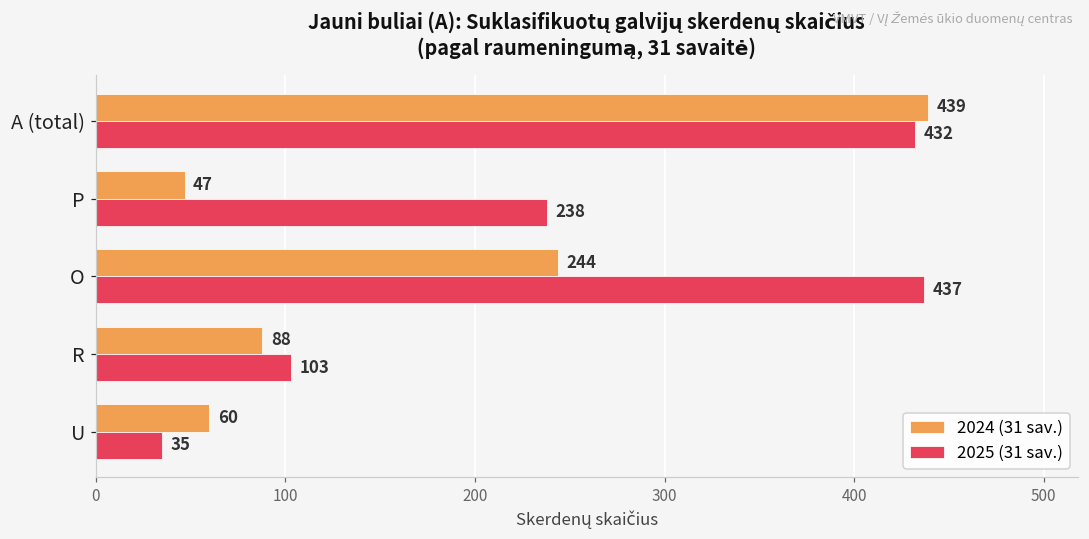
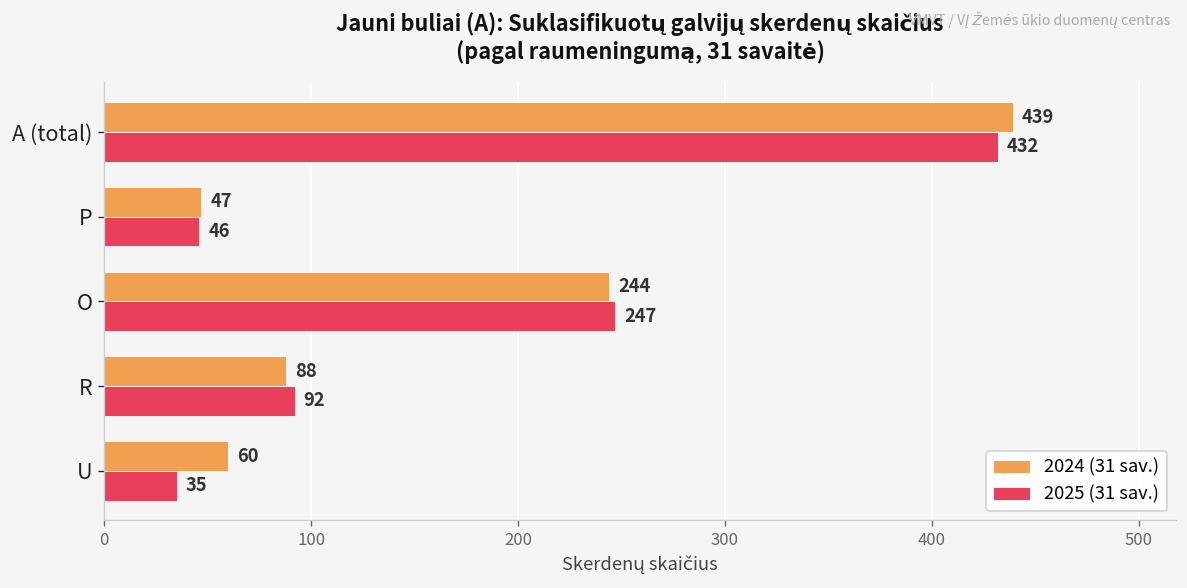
2025 (31 sav.), P: 238 -> 46
2025 (31 sav.), O: 437 -> 247
2025 (31 sav.), R: 103 -> 92
